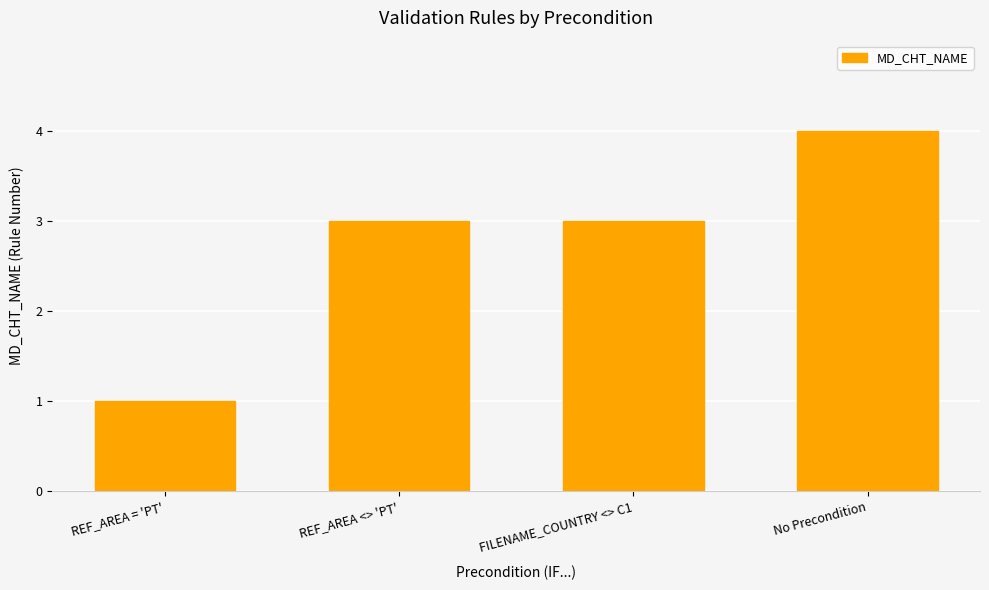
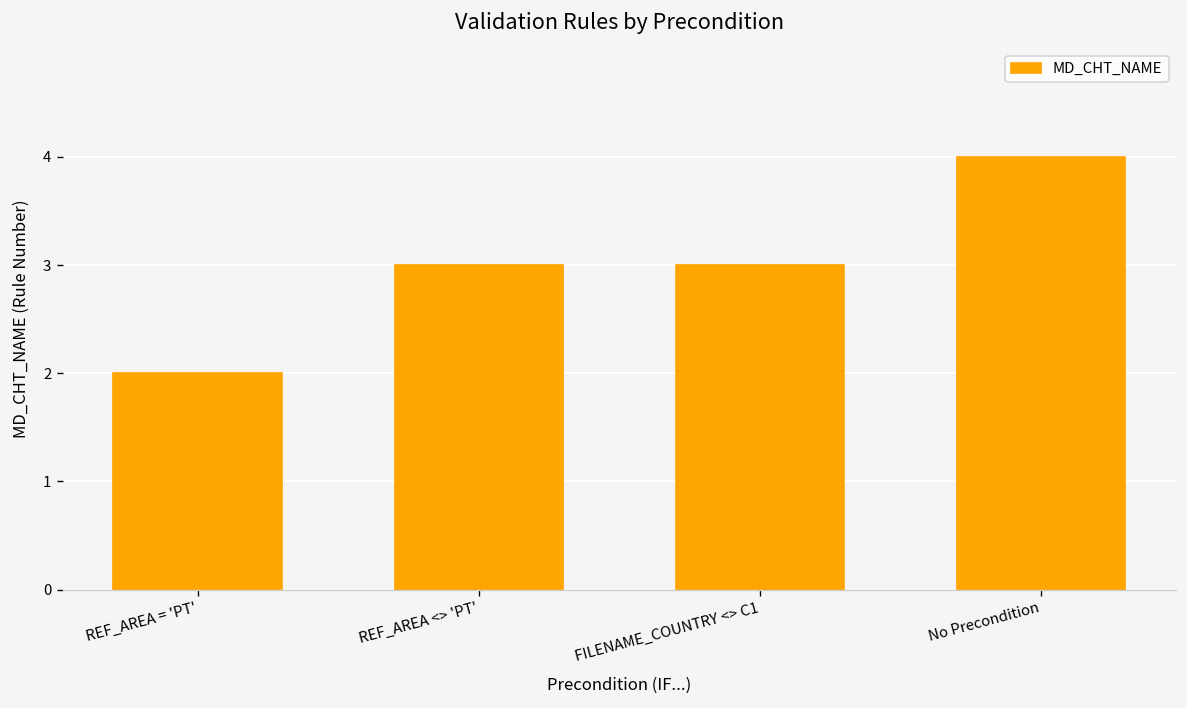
REF_AREA = 'PT': 1 -> 2
